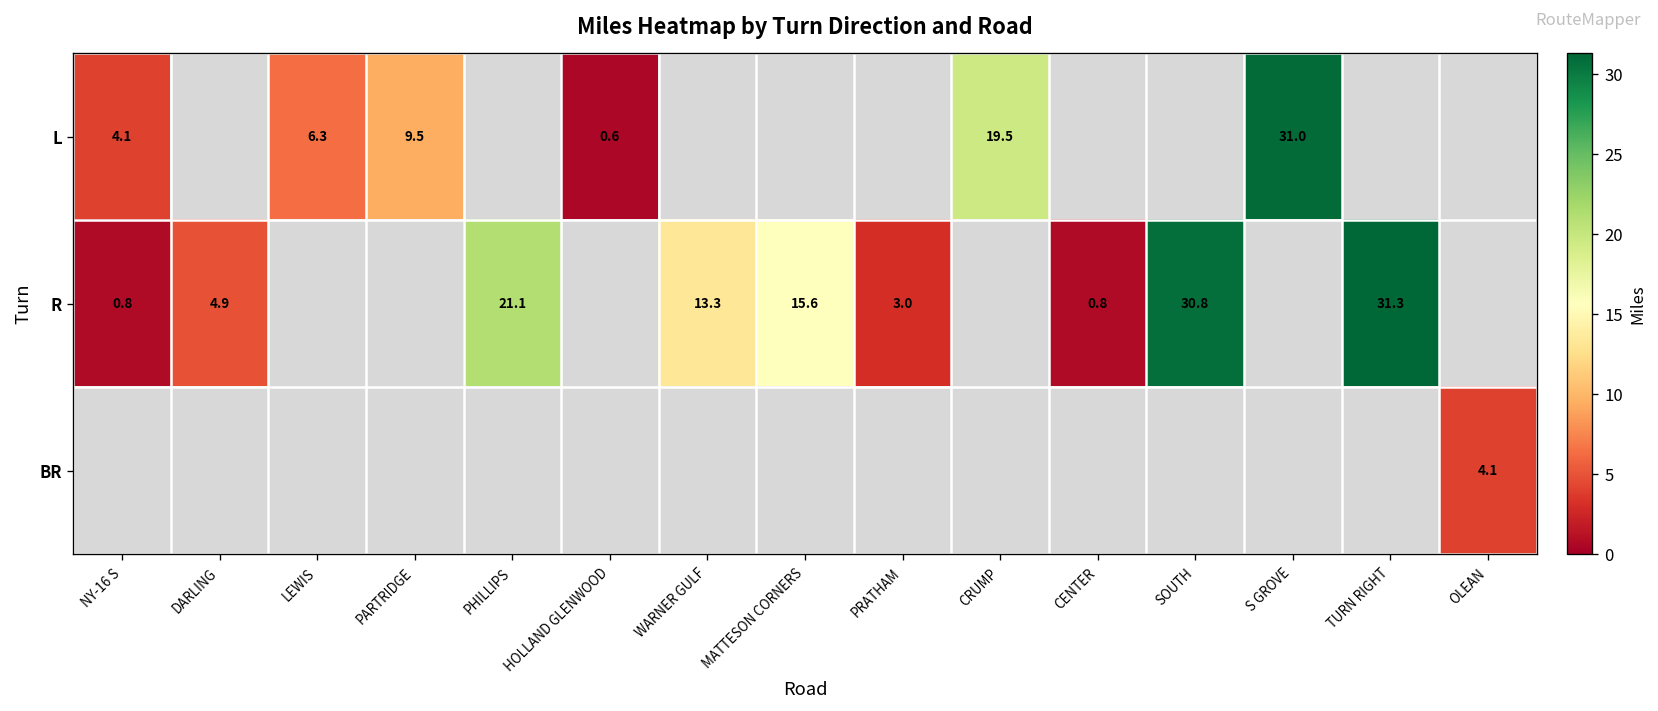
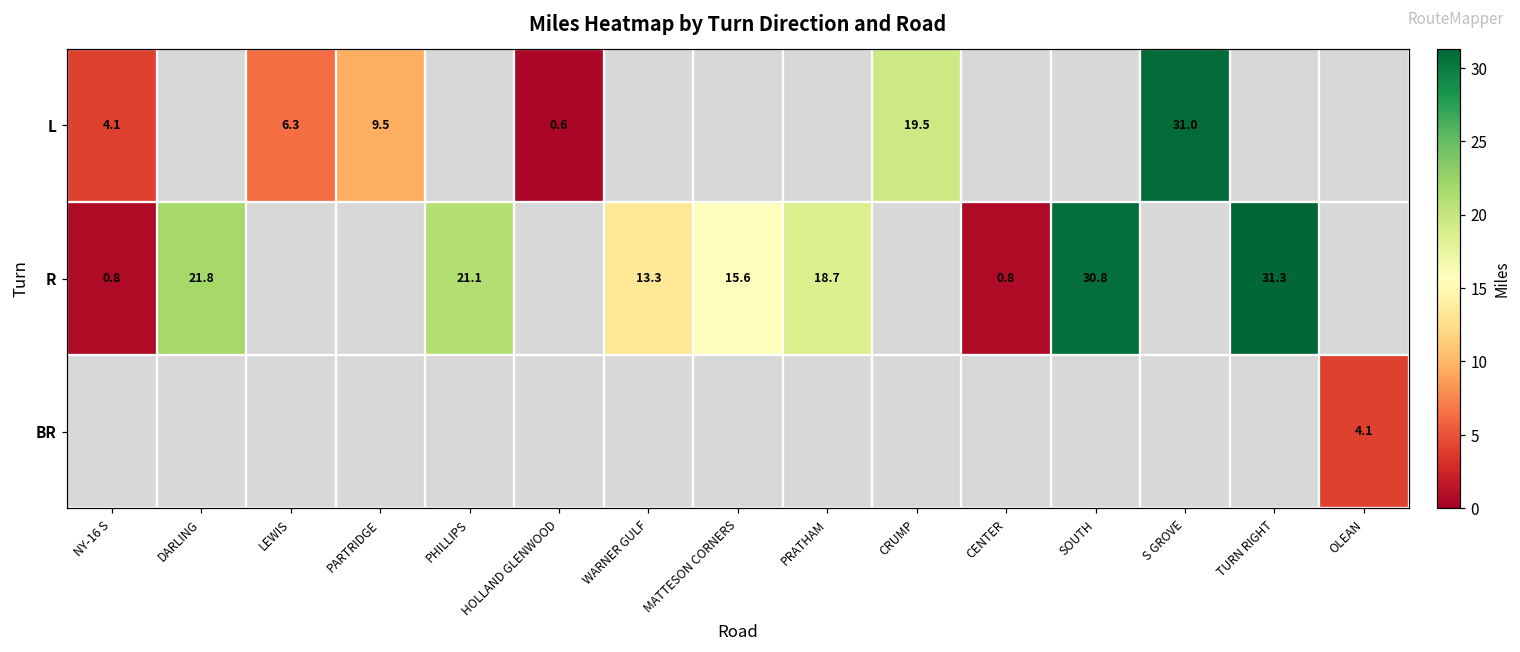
R, DARLING: 4.9 -> 21.8
R, PRATHAM: 3.0 -> 18.7
